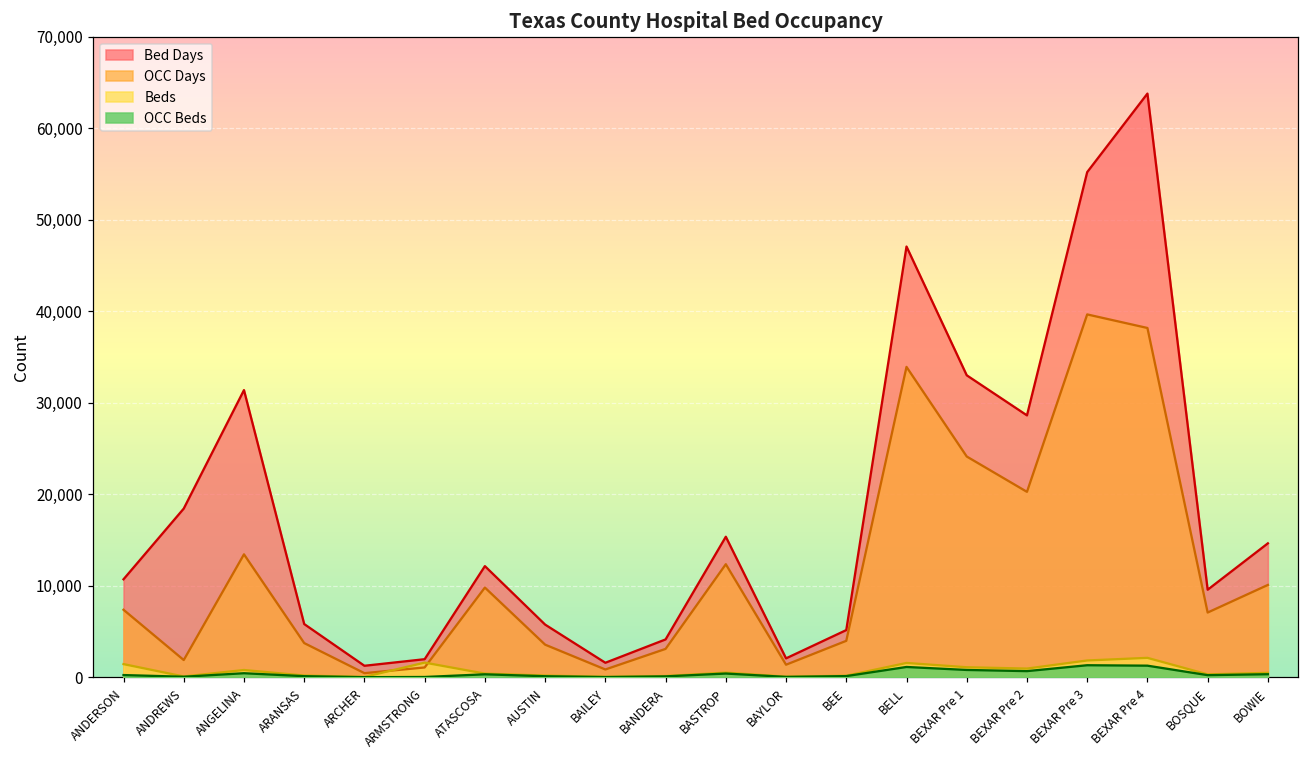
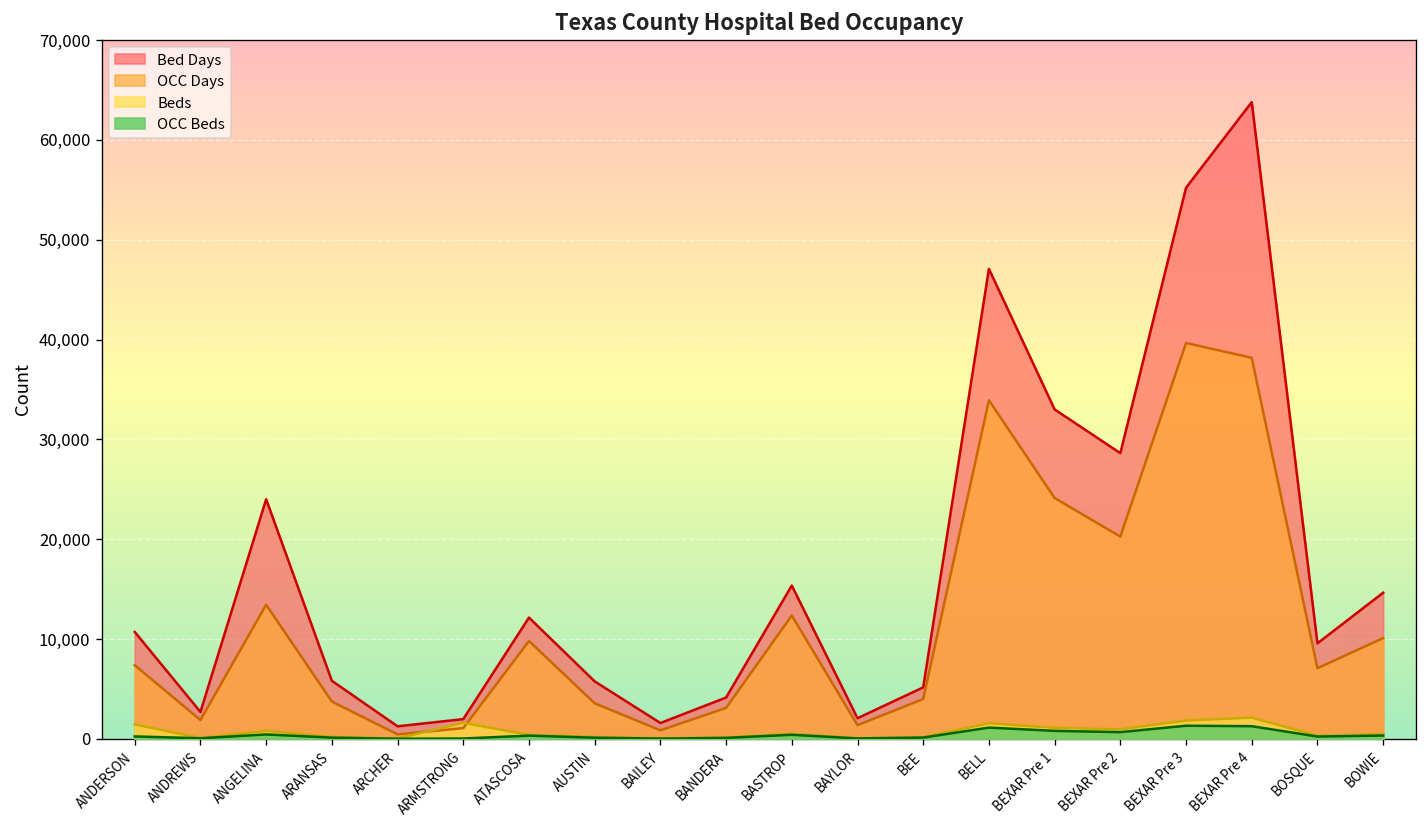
Bed Days, ANDREWS: 18,000 -> 3,000
Bed Days, ANGELINA: 31,000 -> 24,000
